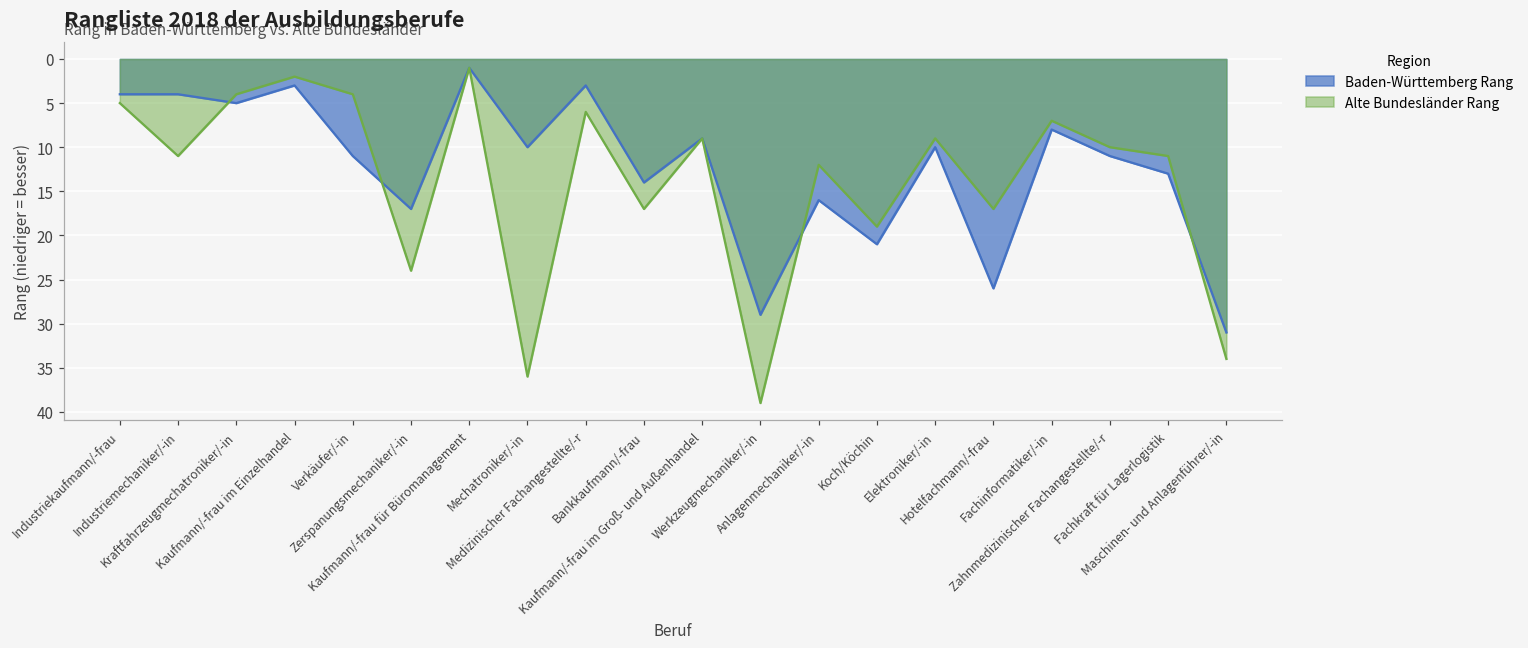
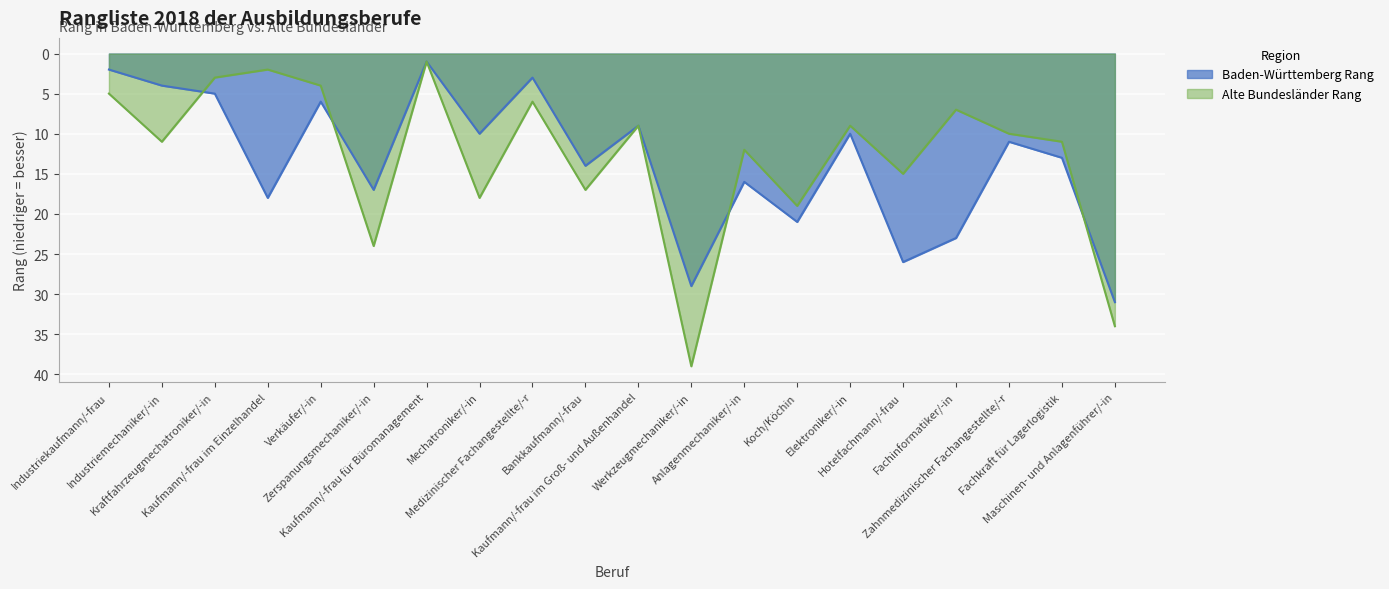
Baden-Württemberg Rang, Industriekaufmann/-frau: 4 -> 2
Alte Bundesländer Rang, Kraftfahrzeugmechatroniker/-in: 4 -> 3
Baden-Württemberg Rang, Kaufmann/-frau im Einzelhandel: 3 -> 18
Baden-Württemberg Rang, Verkäufer/-in: 11 -> 6
Alte Bundesländer Rang, Mechatroniker/-in: 36 -> 18
Alte Bundesländer Rang, Hotelfachmann/-frau: 17 -> 15
Baden-Württemberg Rang, Fachinformatiker/-in: 8 -> 23
